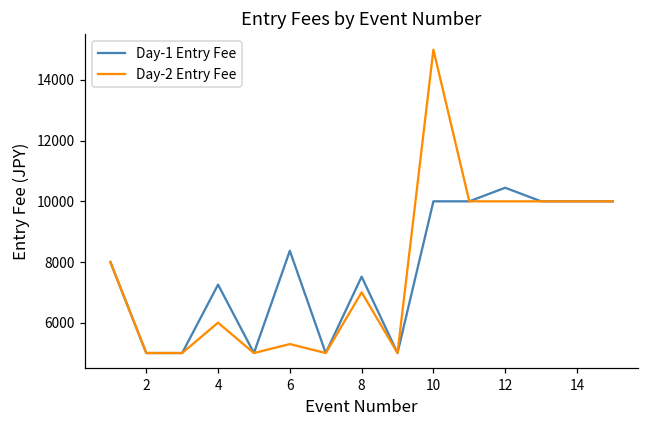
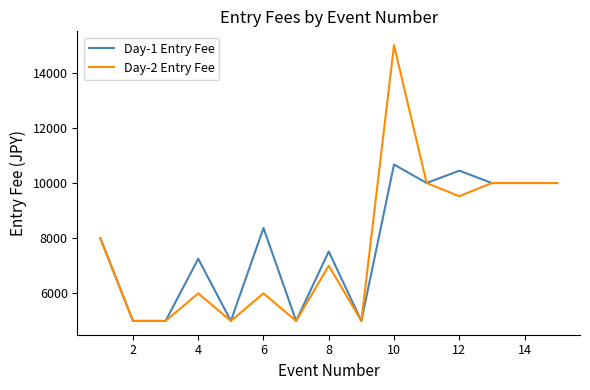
Day-2 Entry Fee, 6: 5300 -> 6000
Day-1 Entry Fee, 10: 10000 -> 10700
Day-2 Entry Fee, 12: 10000 -> 9500
